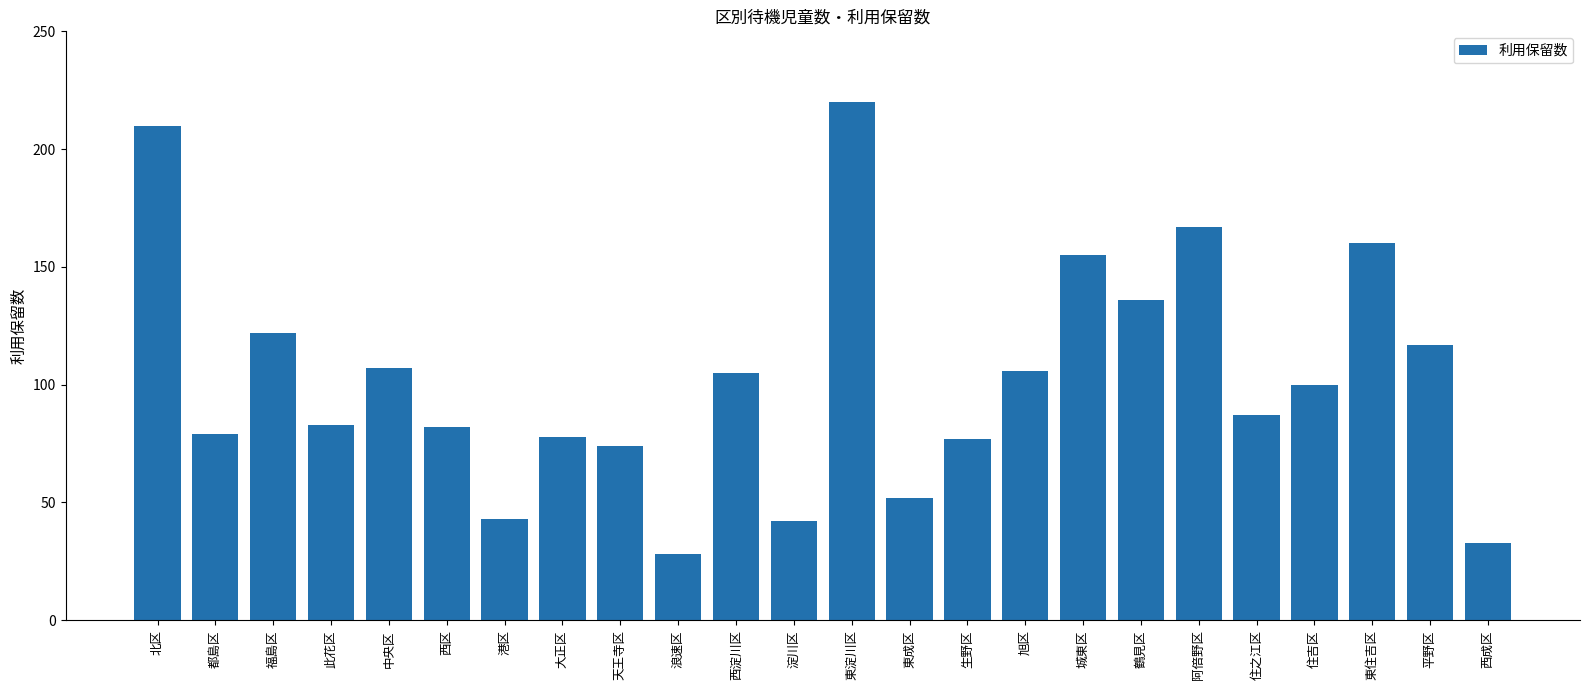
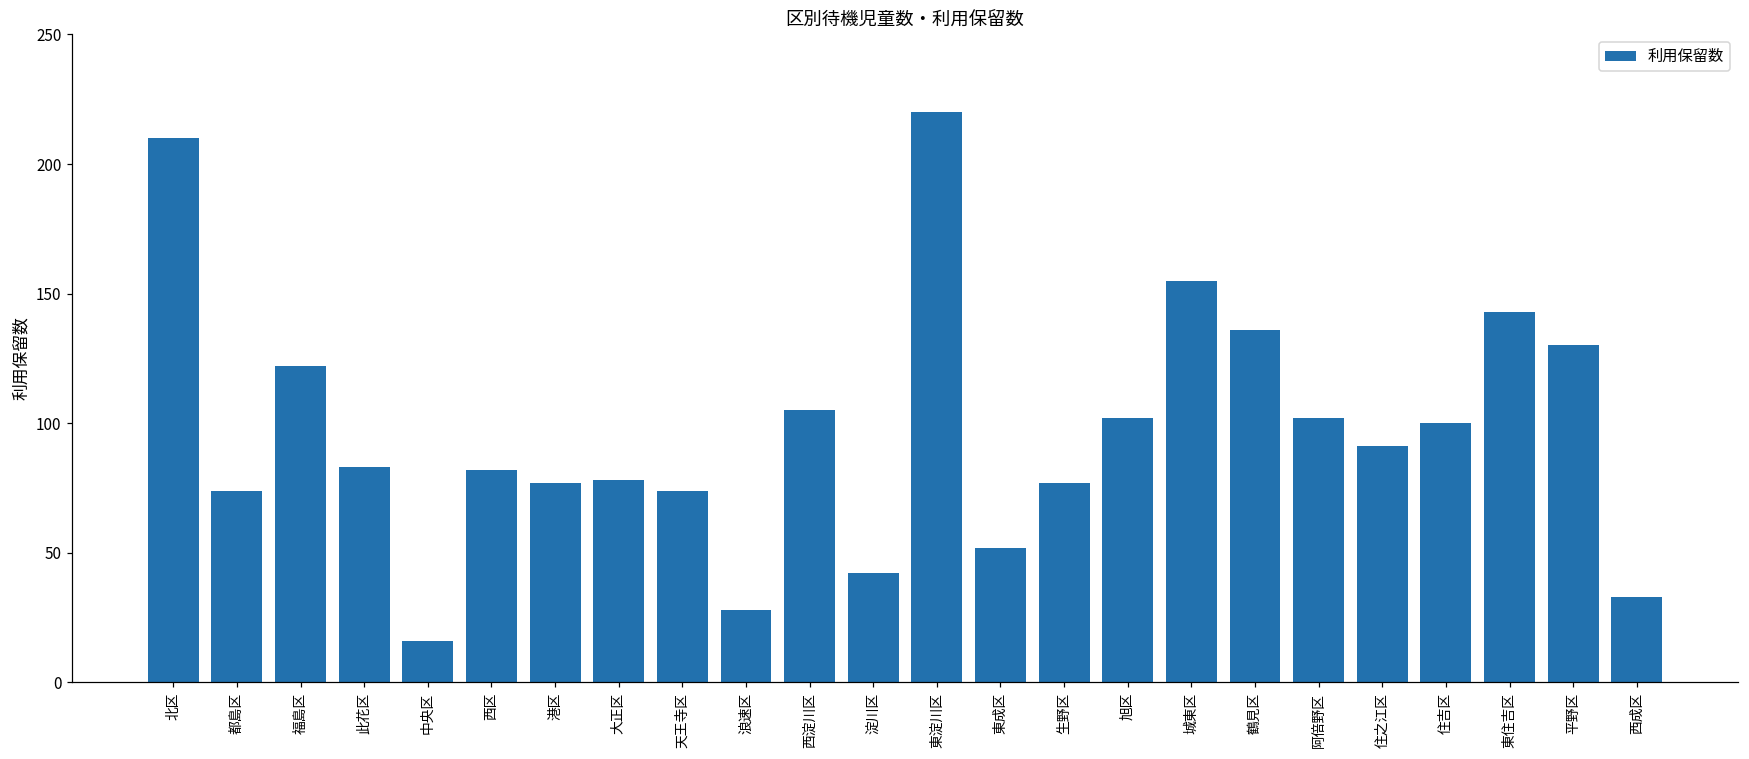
都島区: 79 -> 74
中央区: 107 -> 16
港区: 43 -> 77
旭区: 106 -> 102
阿倍野区: 167 -> 102
住之江区: 87 -> 91
東住吉区: 160 -> 143
平野区: 117 -> 130
